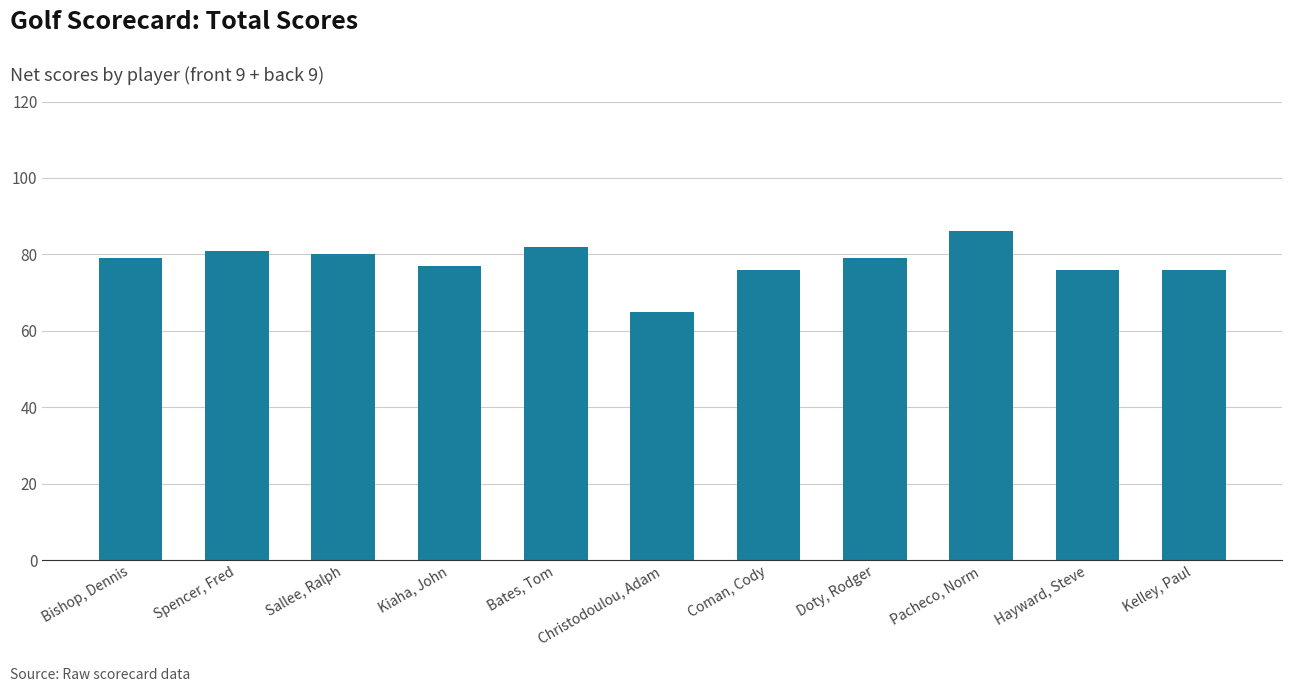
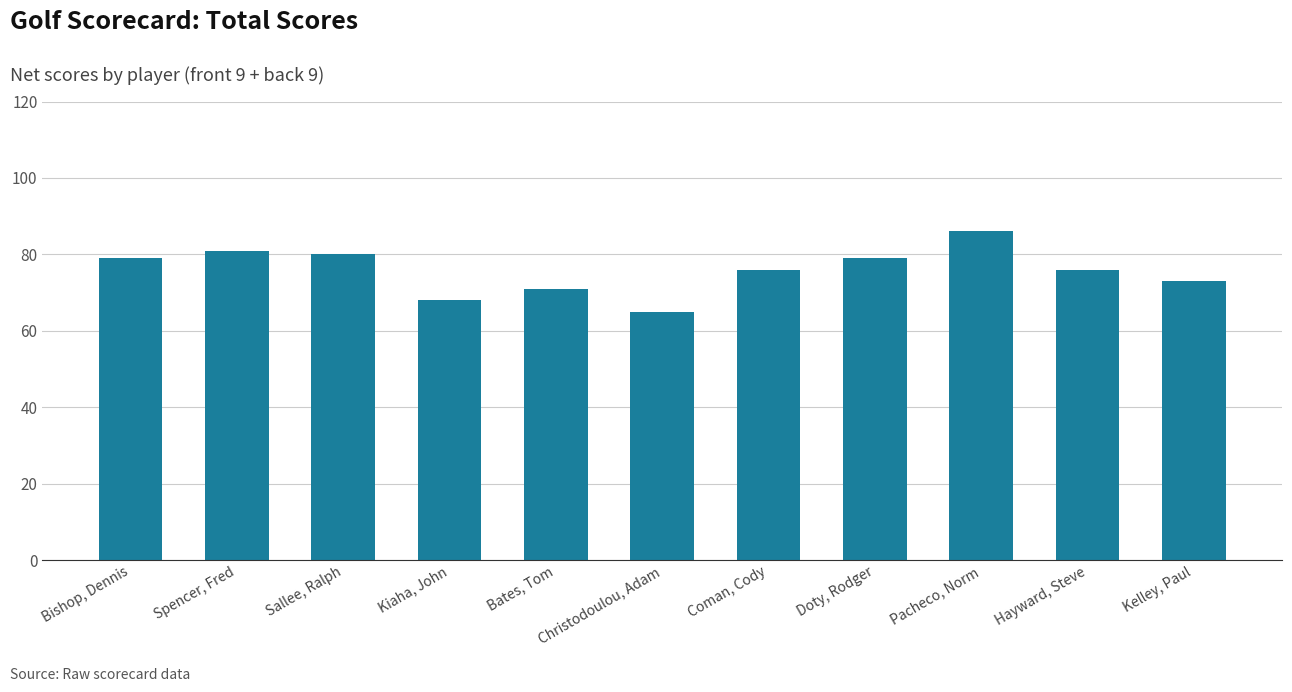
Kiaha, John: 77 -> 68
Bates, Tom: 82 -> 71
Kelley, Paul: 76 -> 73
